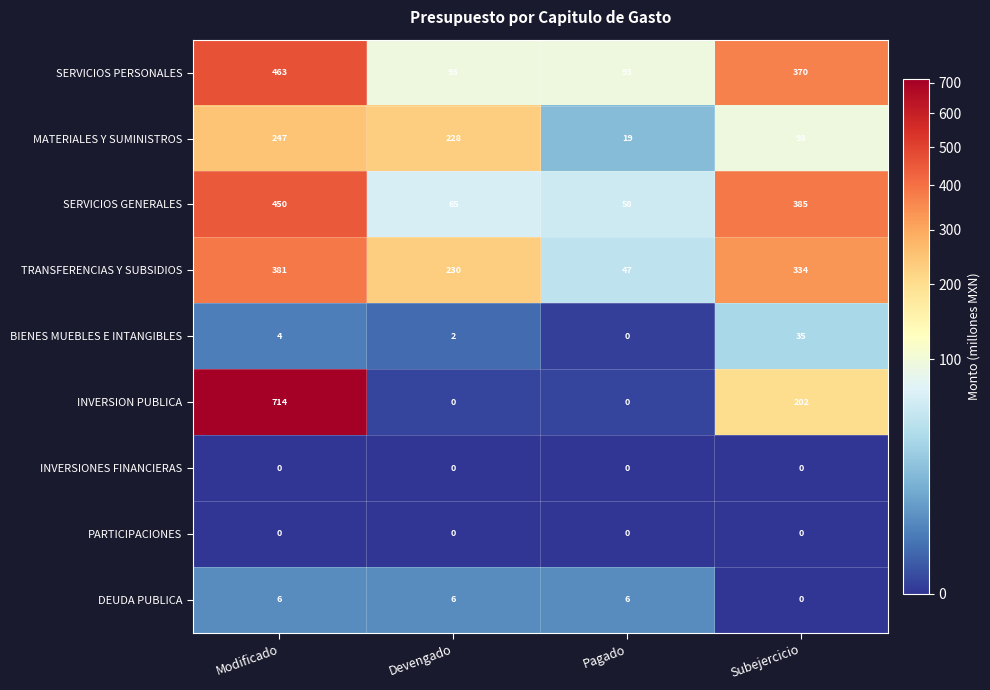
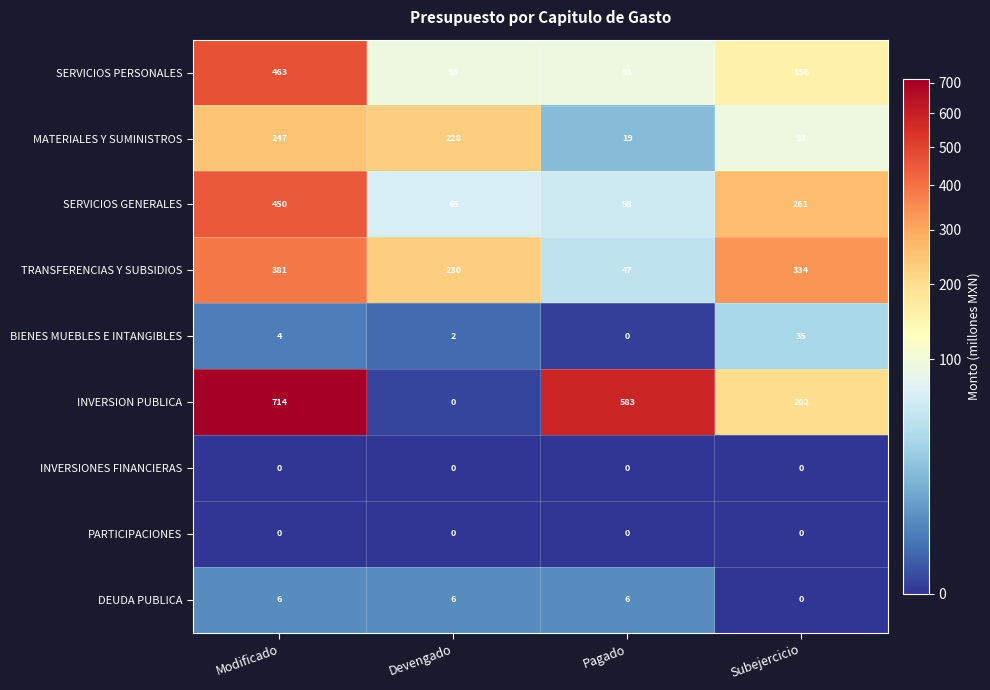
SERVICIOS PERSONALES, Subejercicio: 370 -> 156
SERVICIOS GENERALES, Subejercicio: 385 -> 261
INVERSION PUBLICA, Pagado: 0 -> 583
